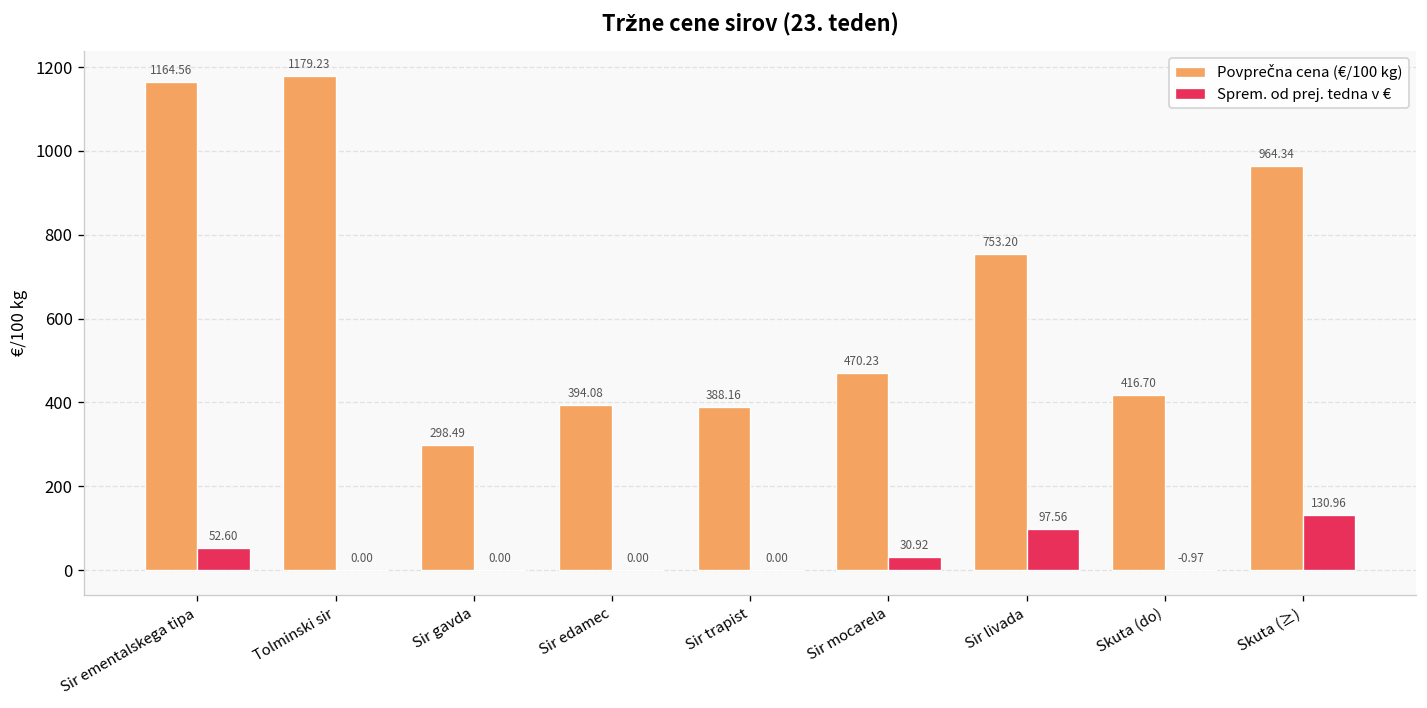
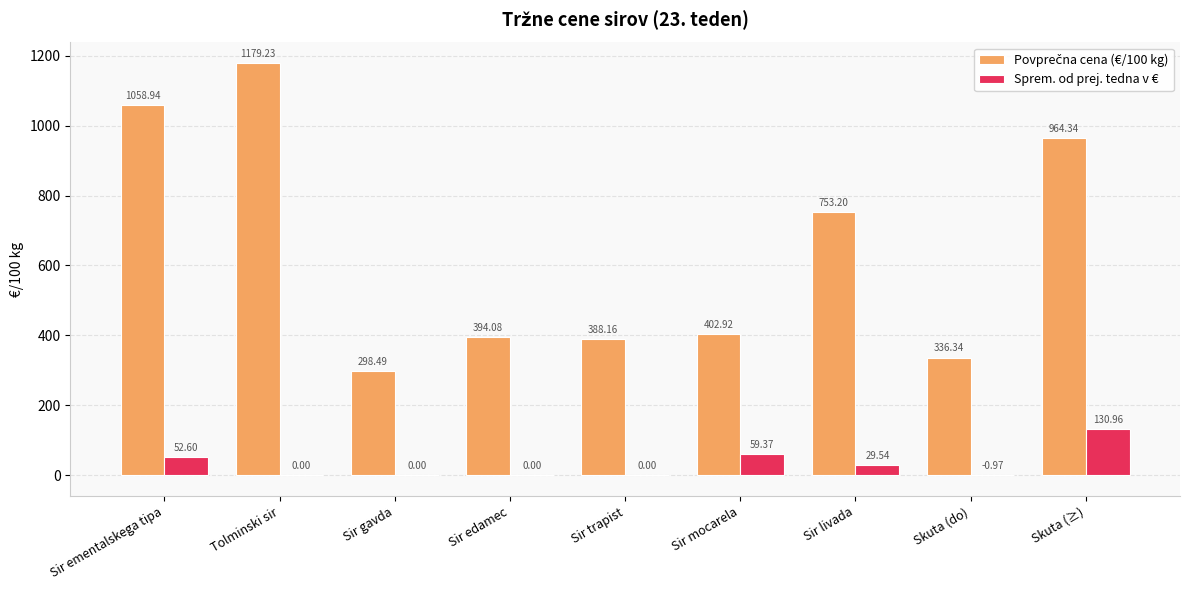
Povprečna cena (€/100 kg), Sir ementalskega tipa: 1164.56 -> 1058.94
Povprečna cena (€/100 kg), Sir mocarela: 470.23 -> 402.92
Sprem. od prej. tedna v €, Sir mocarela: 30.92 -> 59.37
Sprem. od prej. tedna v €, Sir livada: 97.56 -> 29.54
Povprečna cena (€/100 kg), Skuta (do): 416.70 -> 336.34
